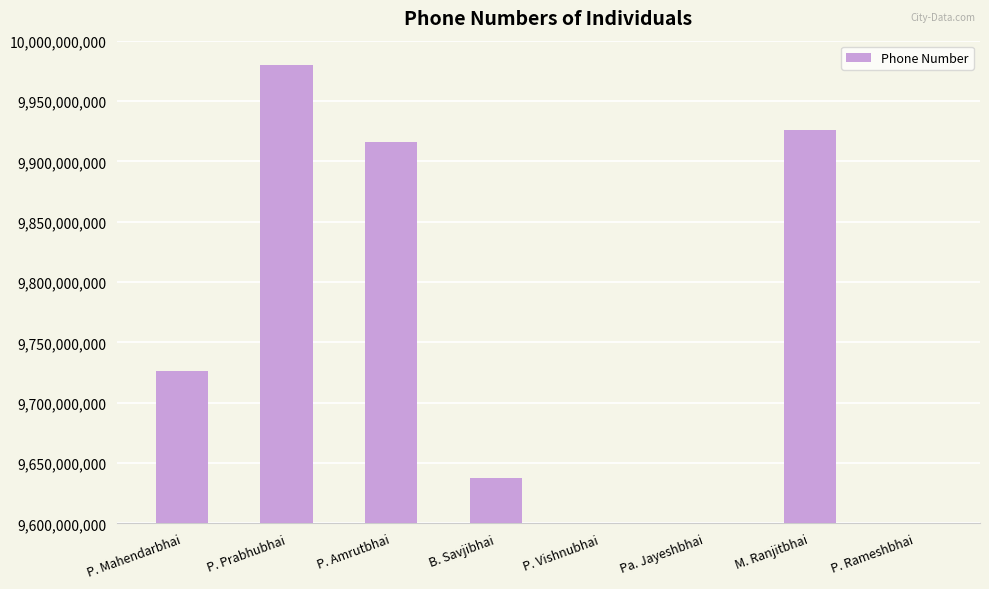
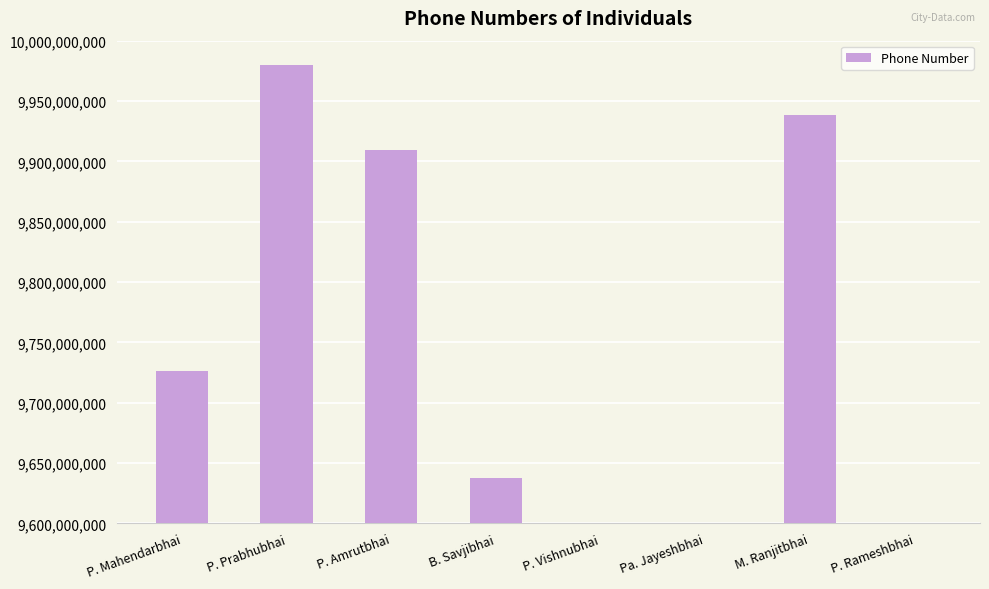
P. Amrutbhai: 9,916,000,000 -> 9,909,000,000
M. Ranjitbhai: 9,926,000,000 -> 9,938,000,000
